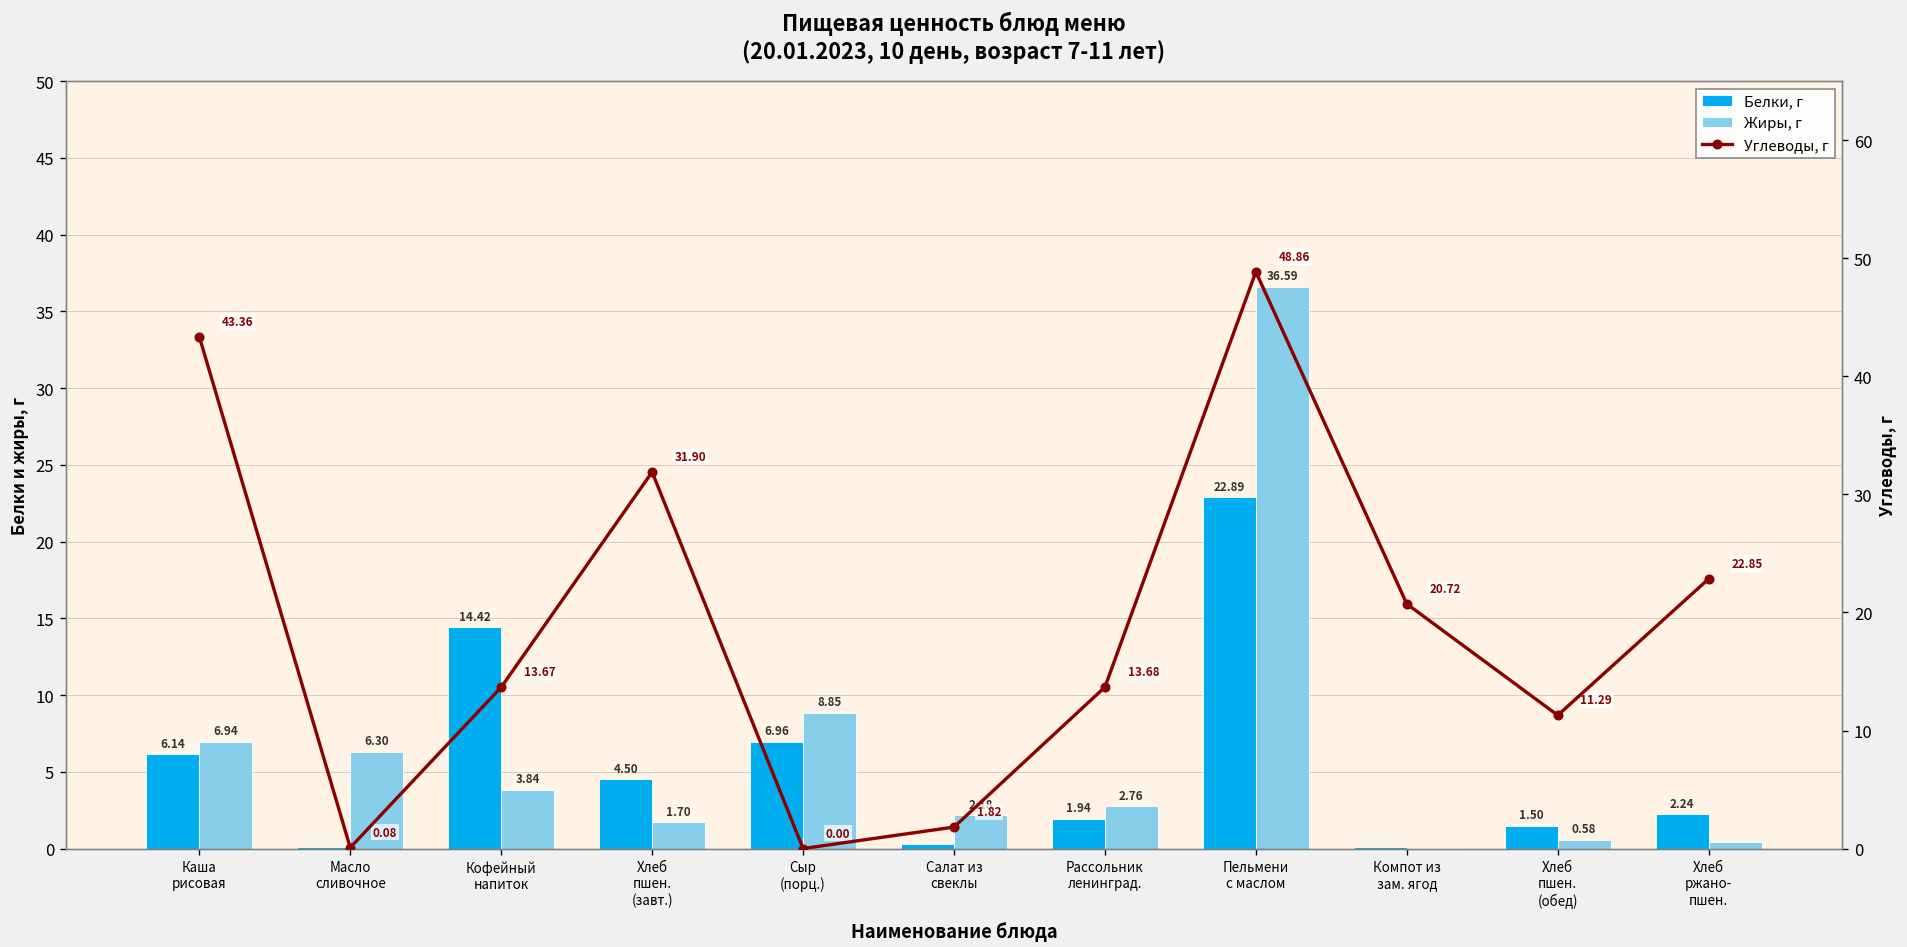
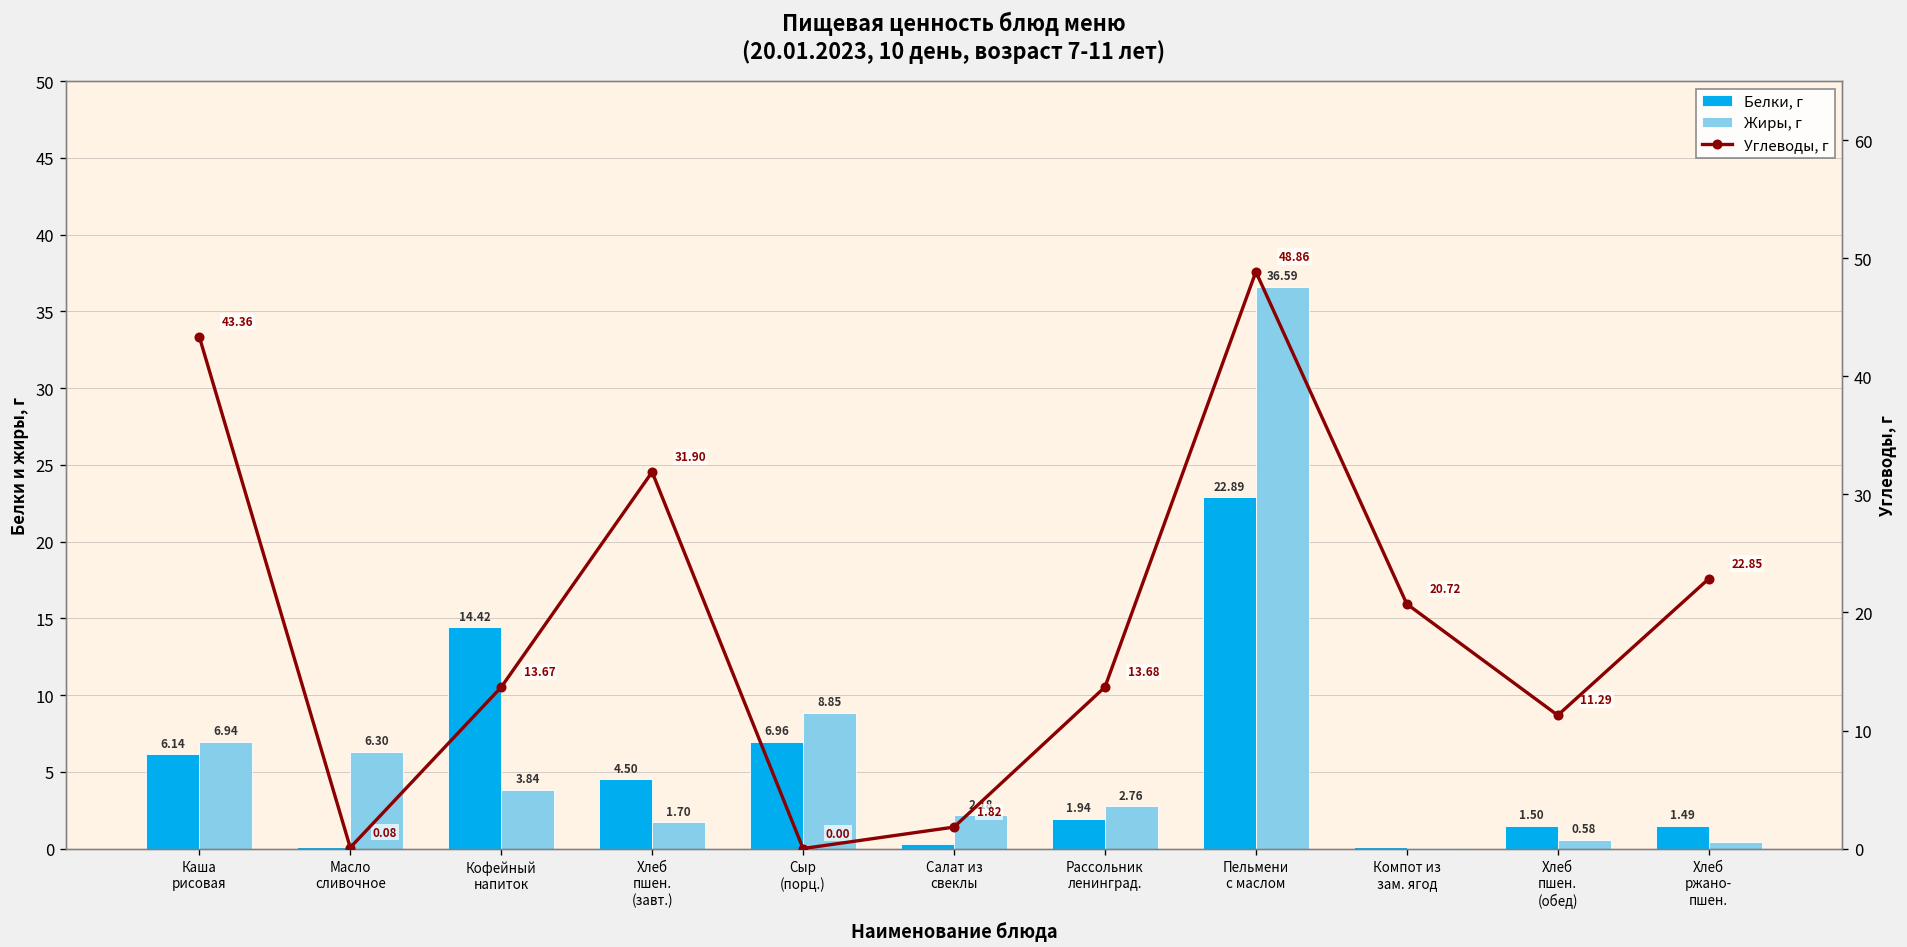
Белки, г, Хлеб ржано- пшен.: 2.24 -> 1.49
